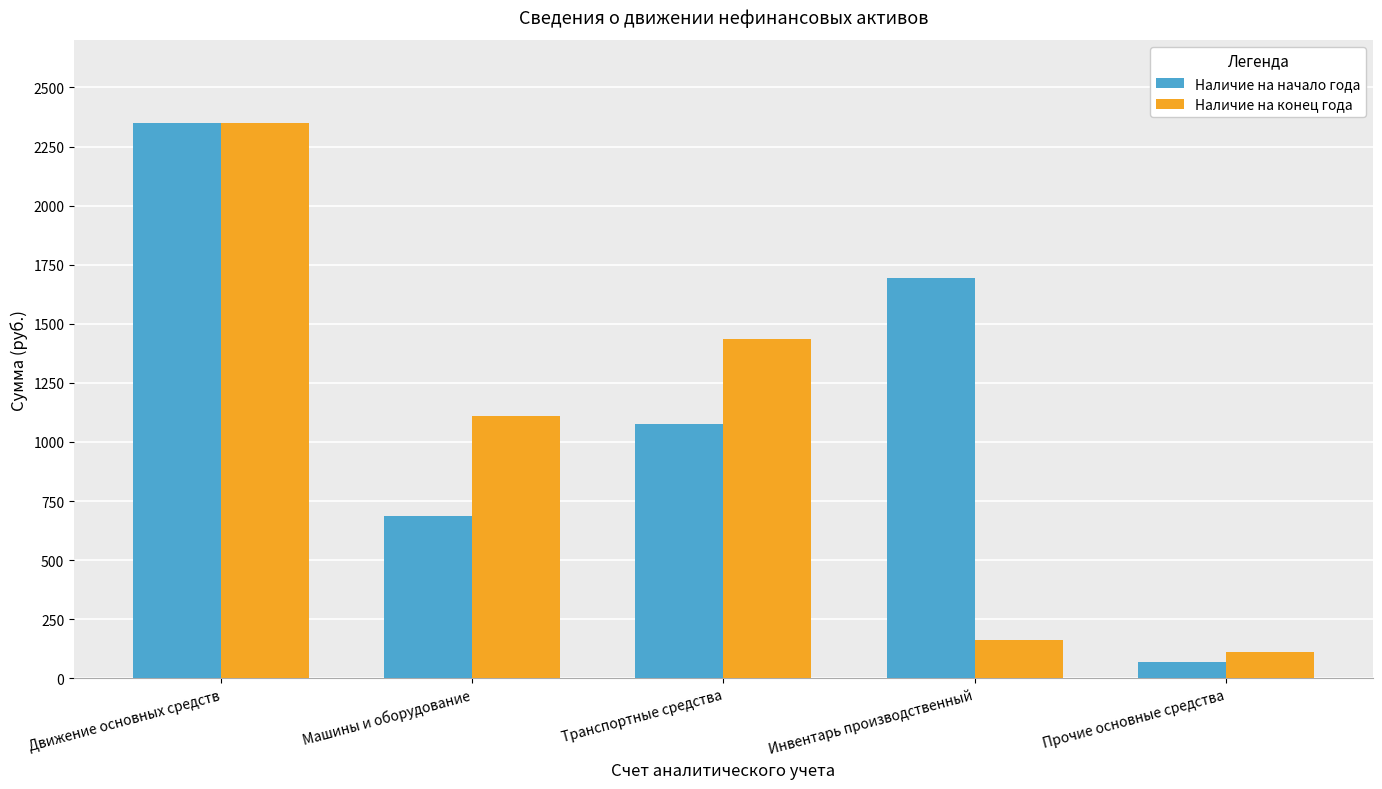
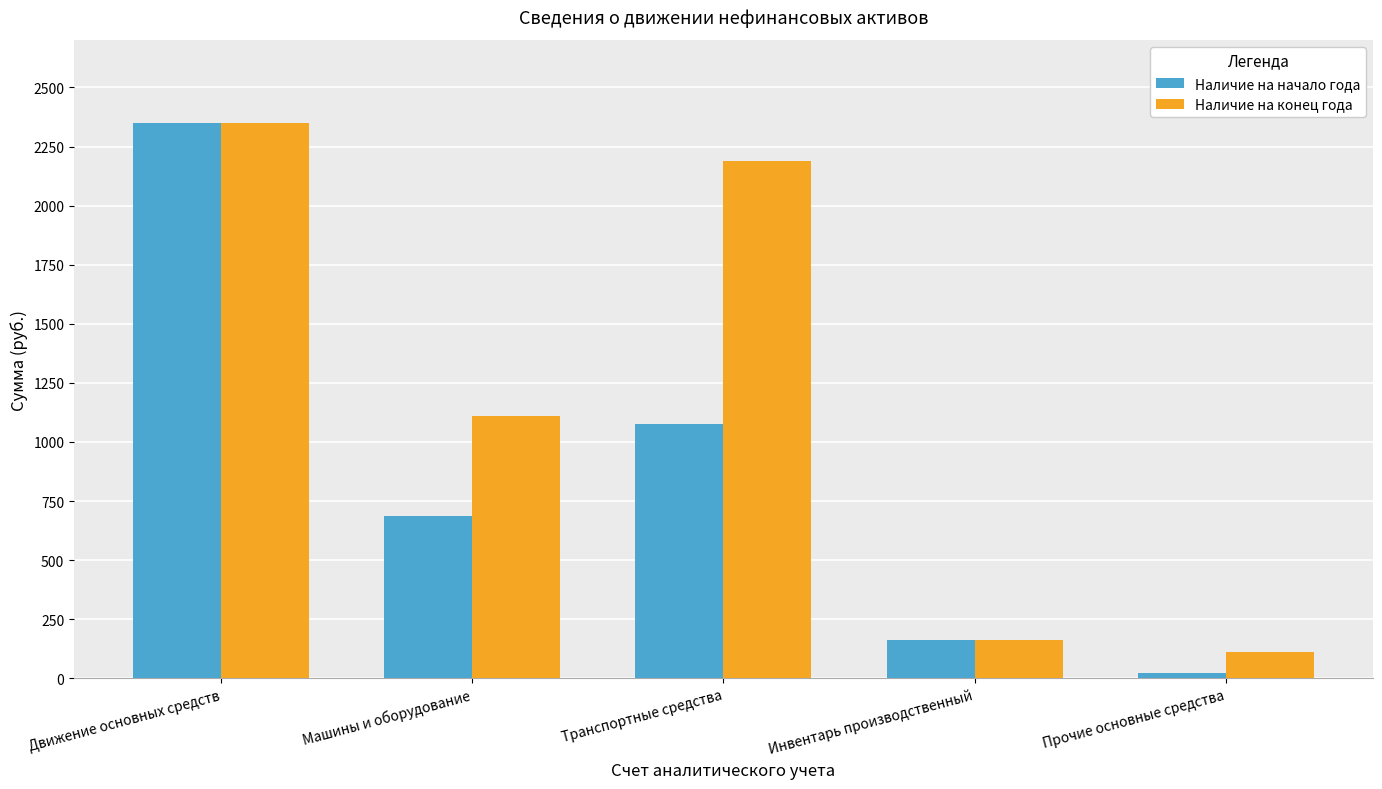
Наличие на конец года, Транспортные средства: 1440 -> 2190
Наличие на начало года, Инвентарь производственный: 1690 -> 160
Наличие на начало года, Прочие основные средства: 70 -> 20
